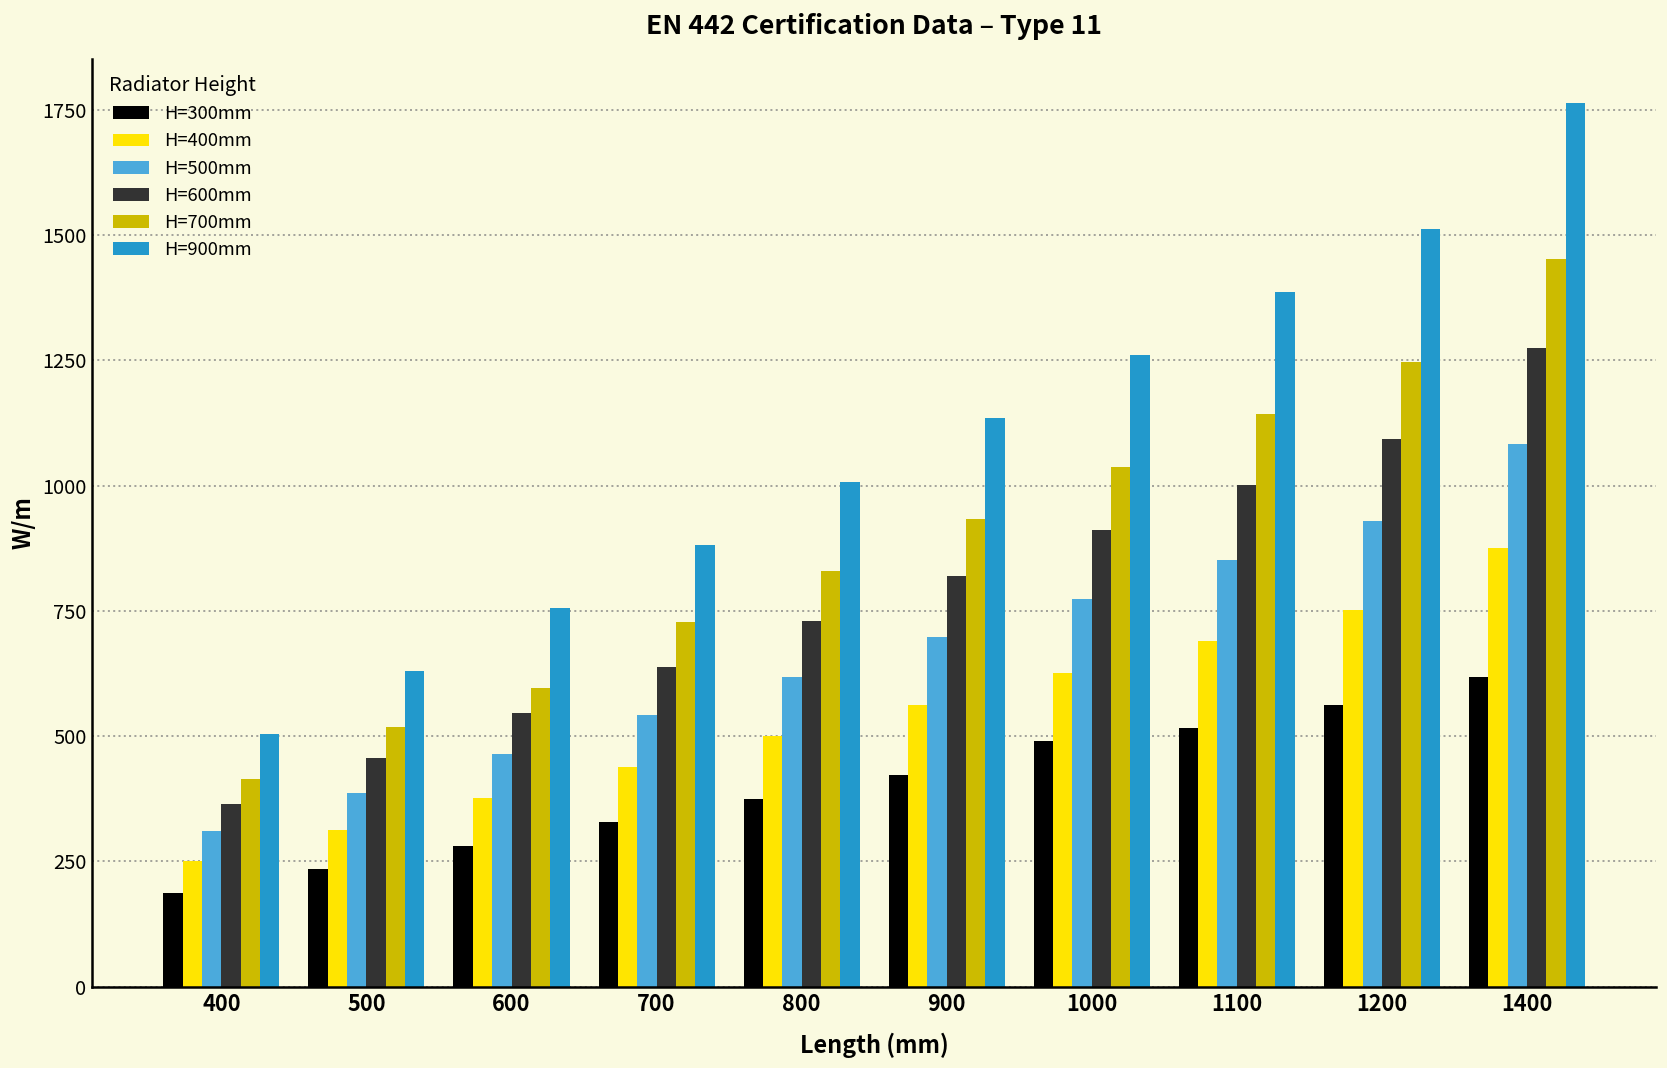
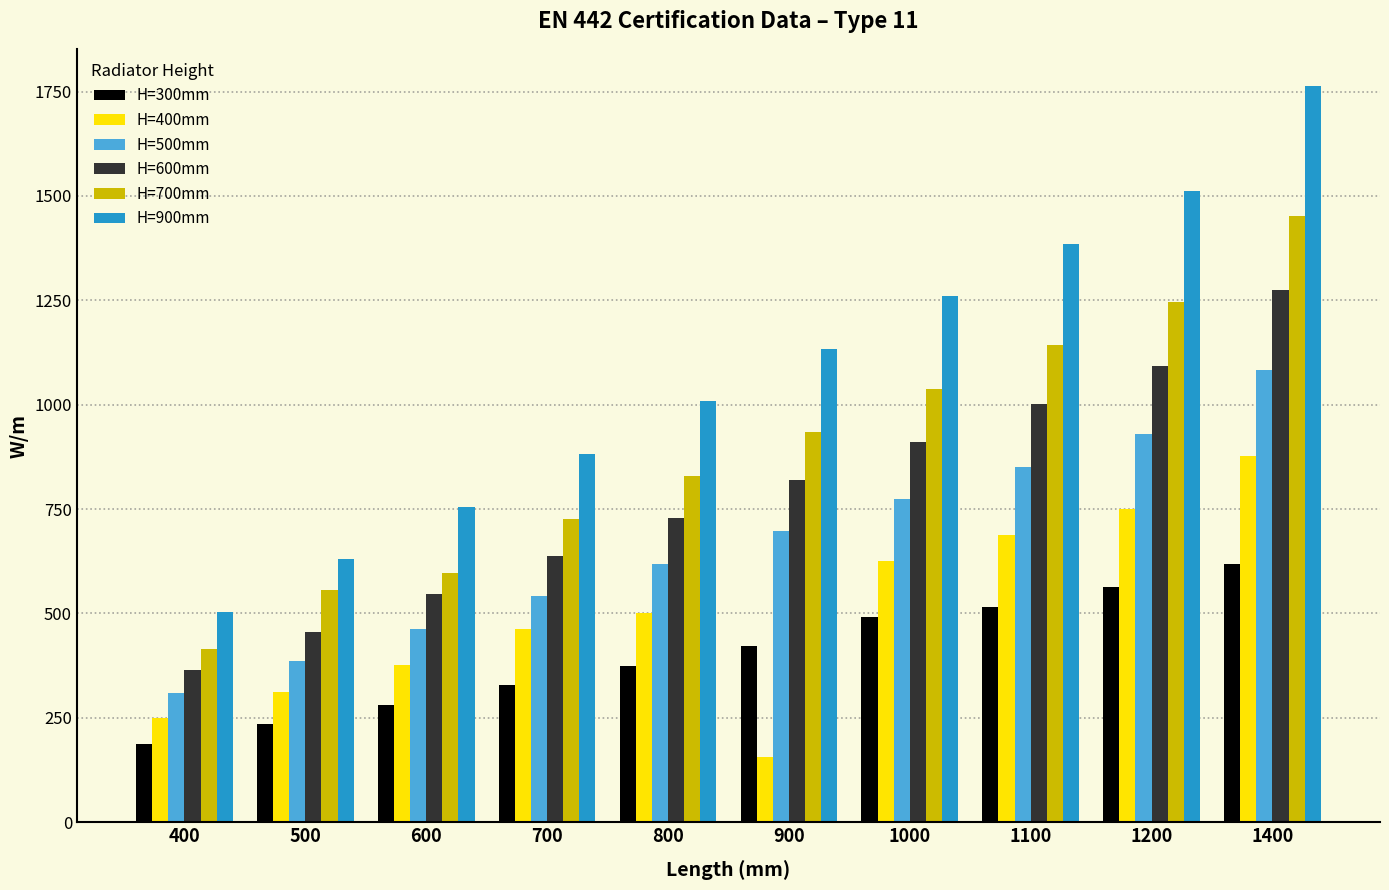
H=700mm, 500: 520 -> 560
H=400mm, 700: 440 -> 460
H=400mm, 900: 560 -> 160
